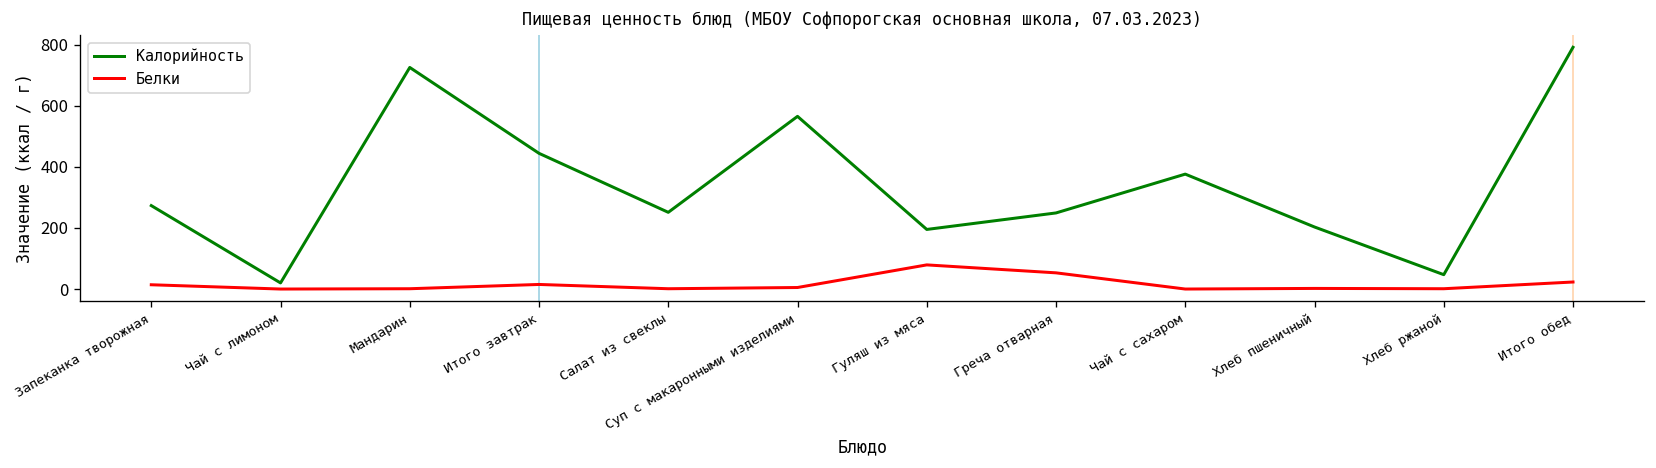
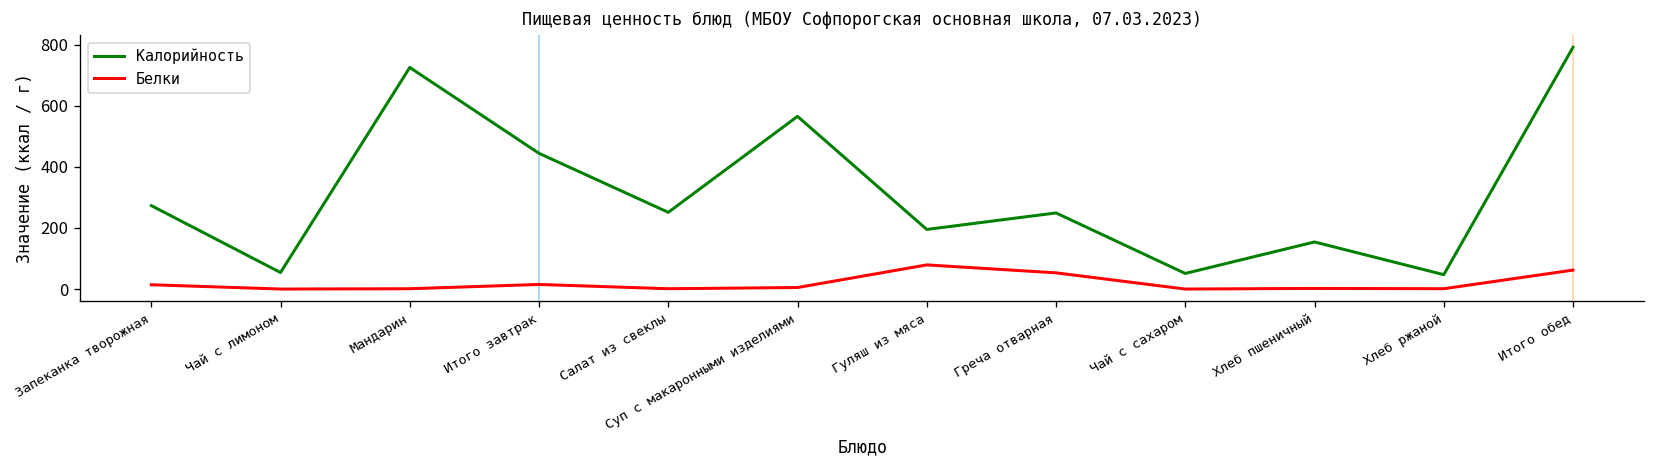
Калорийность, Чай с лимоном: 20 -> 50
Калорийность, Чай с сахаром: 380 -> 50
Калорийность, Хлеб пшеничный: 200 -> 150
Белки, Итого обед: 20 -> 60
